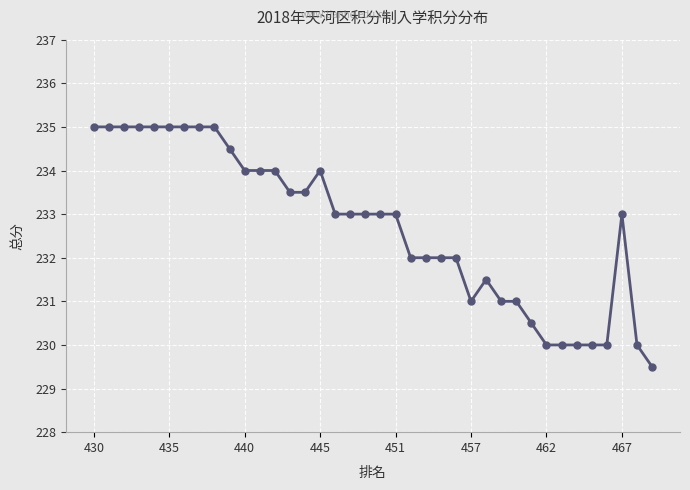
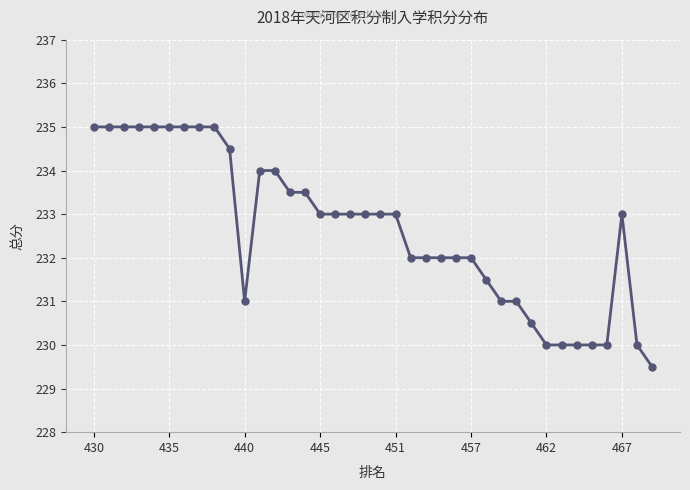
440: 234 -> 231
445: 234 -> 233
457: 231 -> 232
